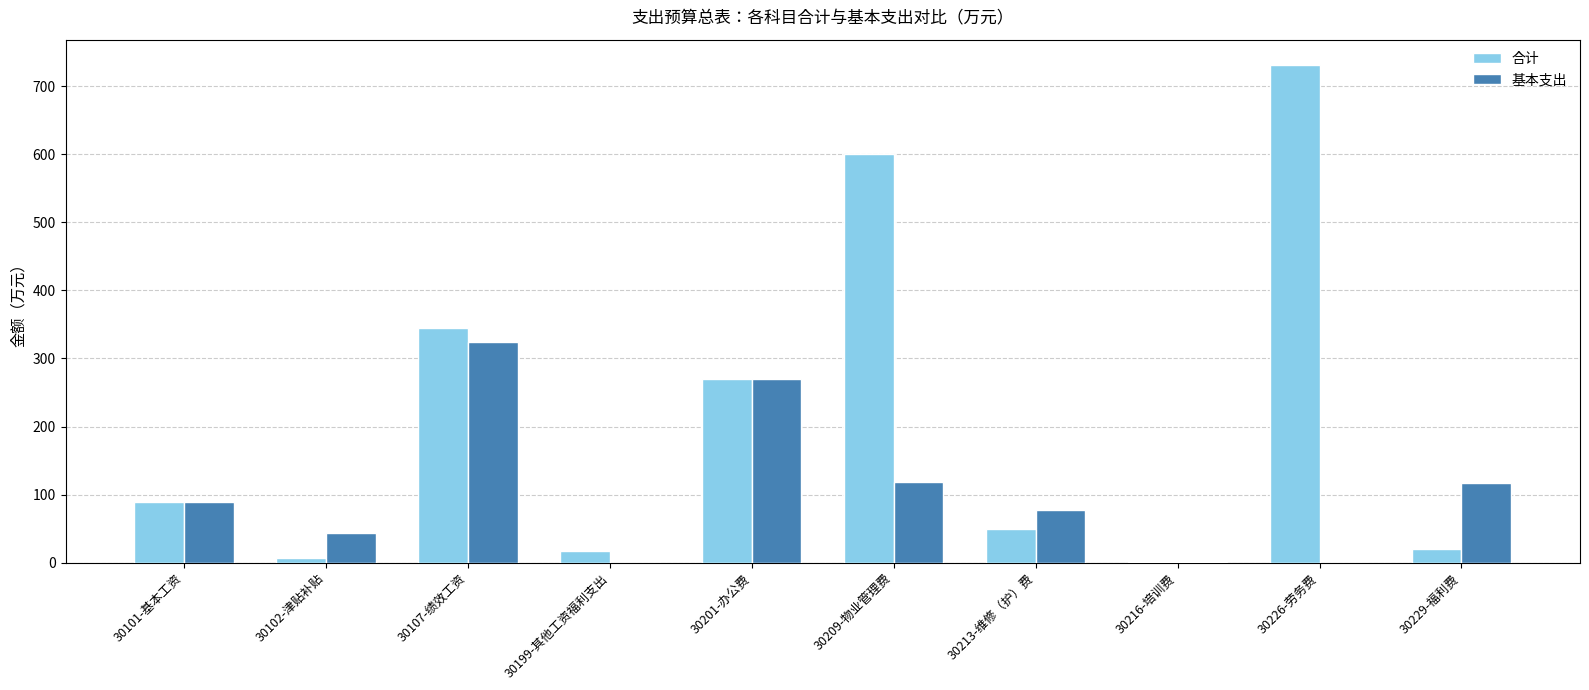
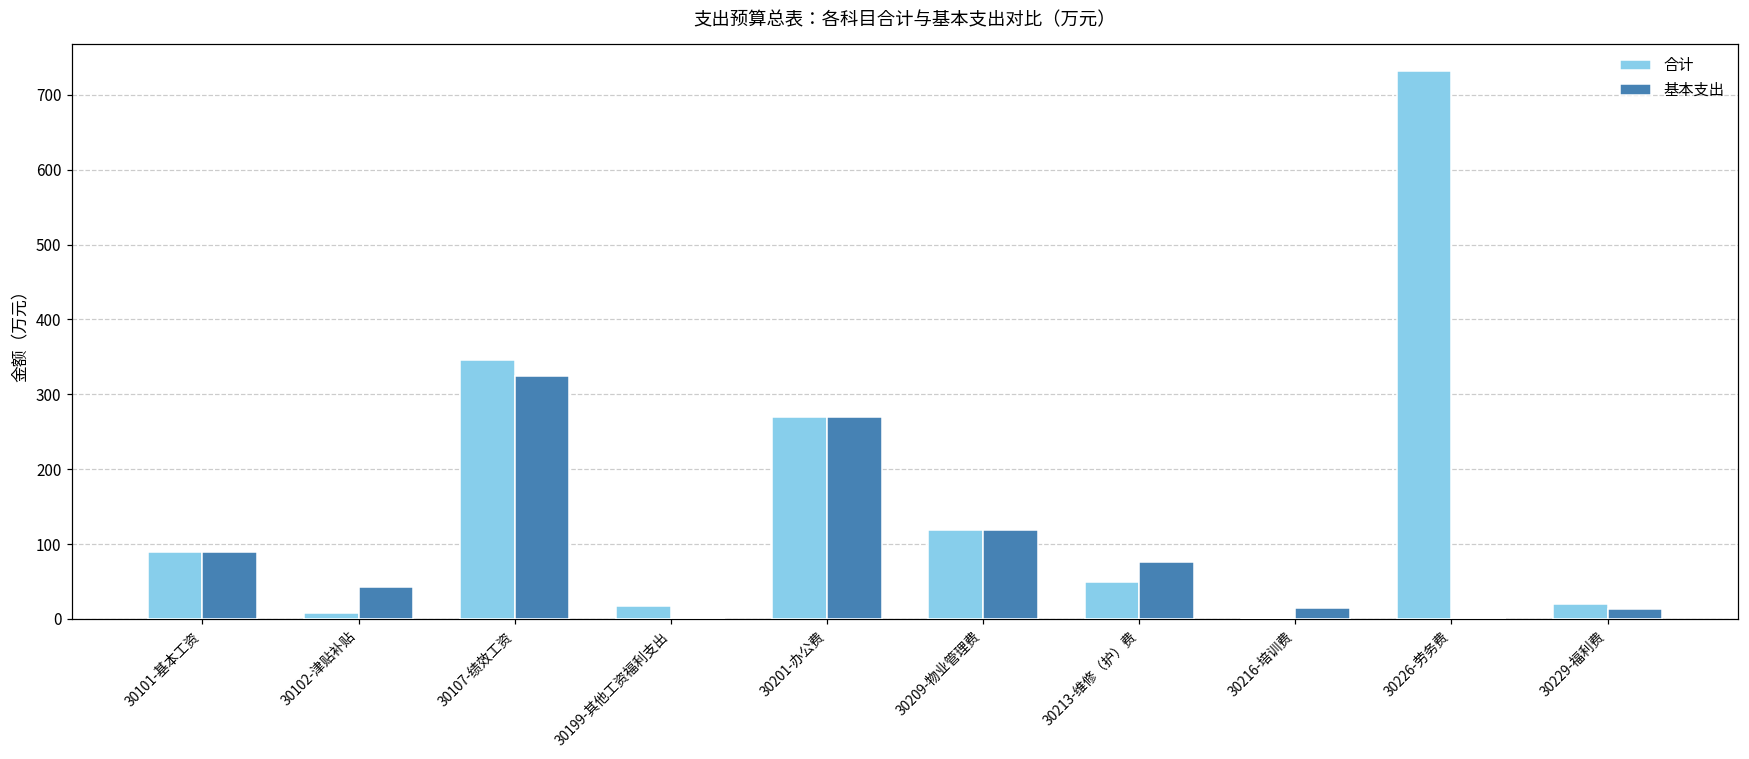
合计, 30209-物业管理费: 600 -> 120
基本支出, 30216-培训费: 0 -> 20
基本支出, 30229-福利费: 120 -> 10
